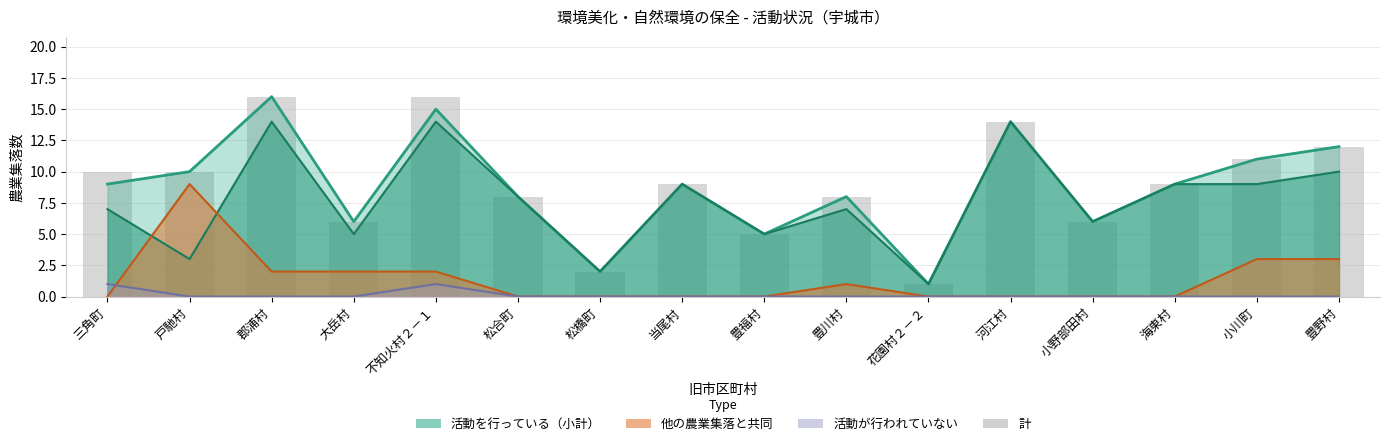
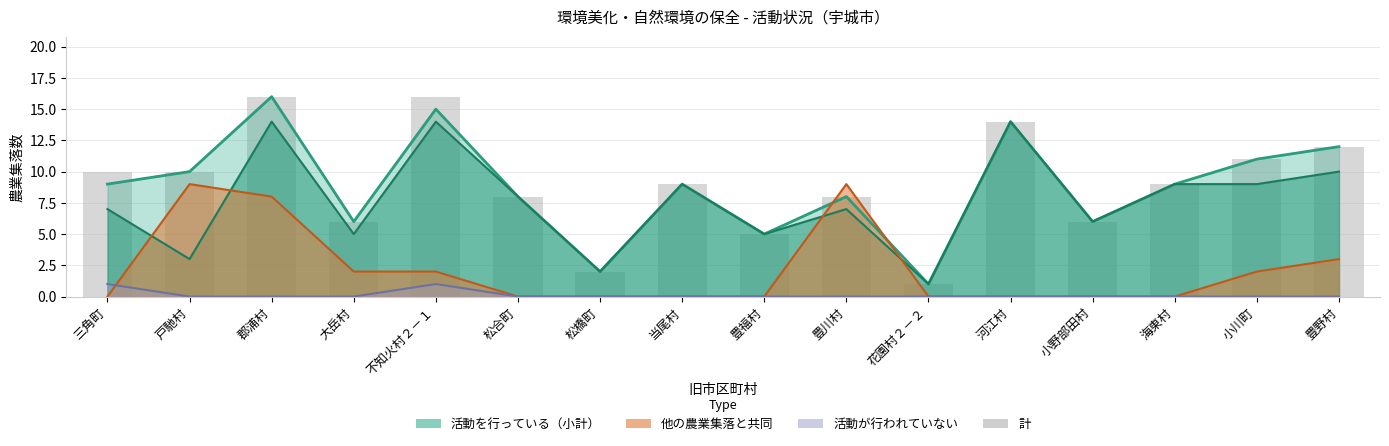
他の農業集落と共同, 郡浦村: 2 -> 8
他の農業集落と共同, 豊川村: 1 -> 9
他の農業集落と共同, 小川町: 3 -> 2
